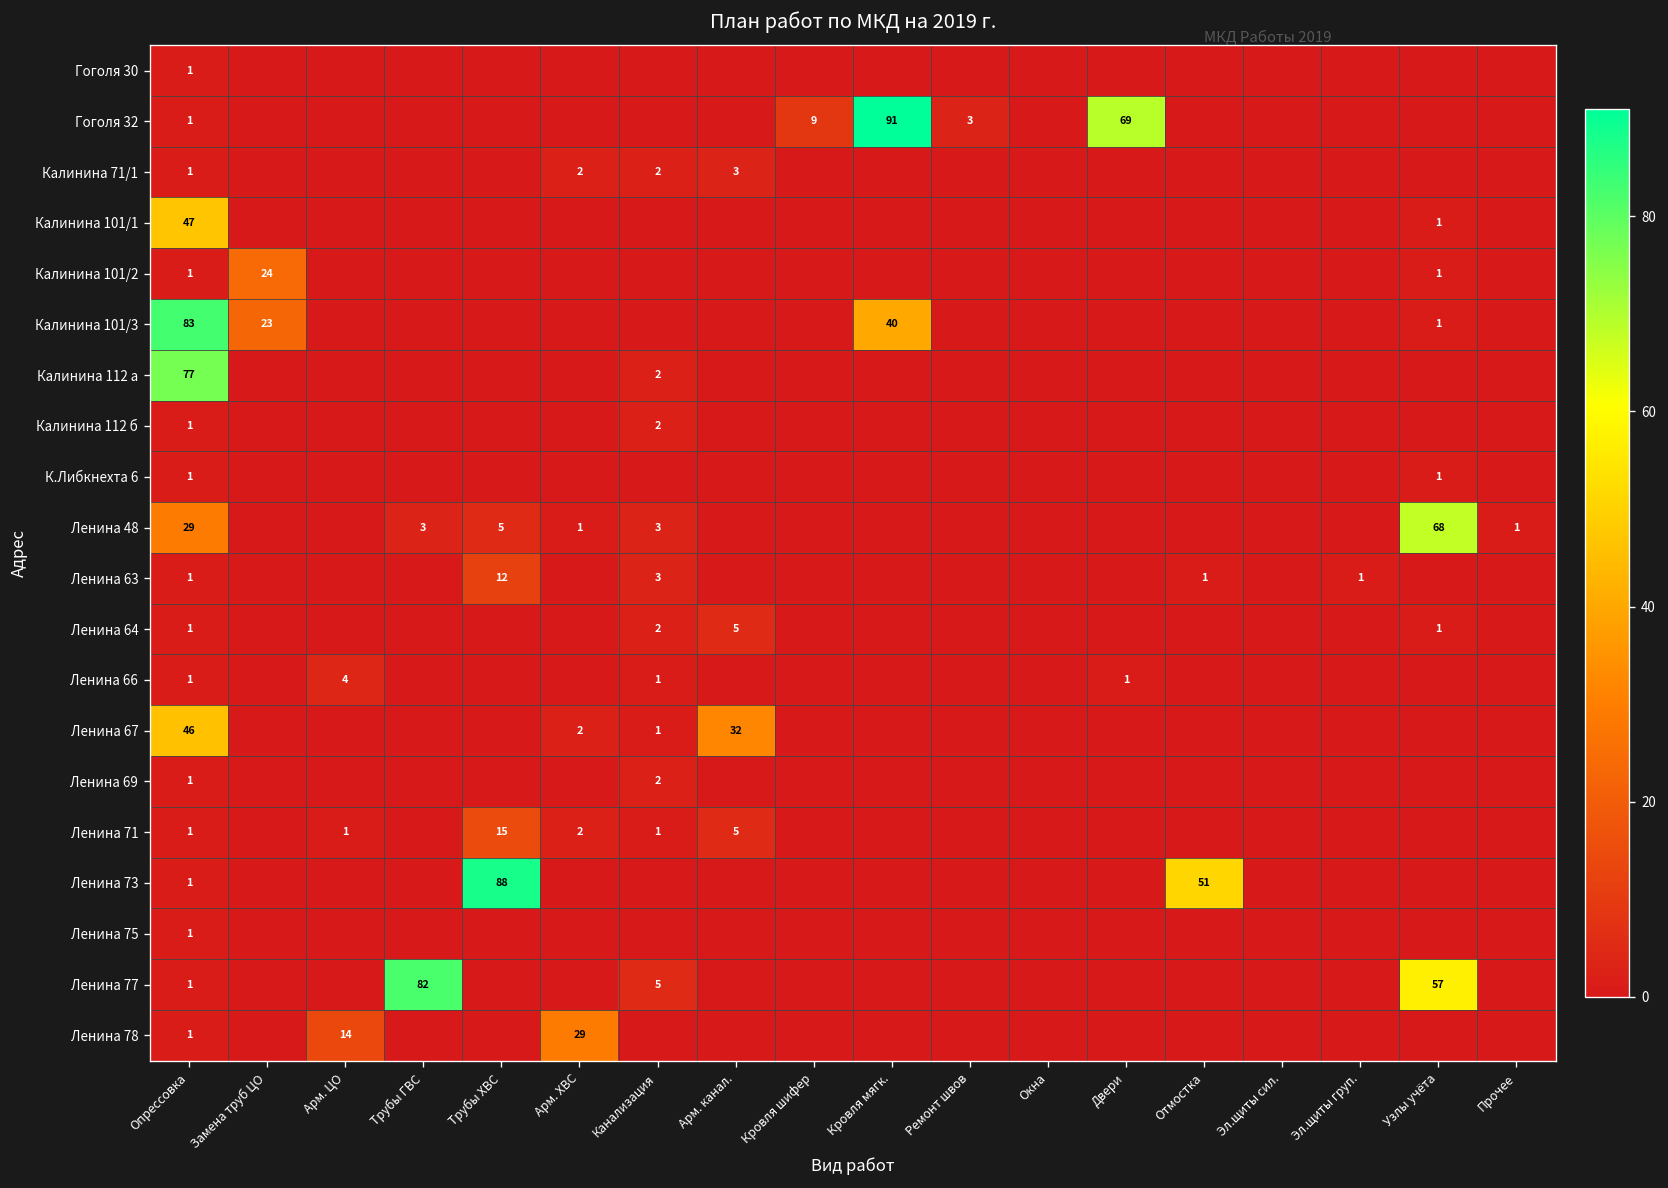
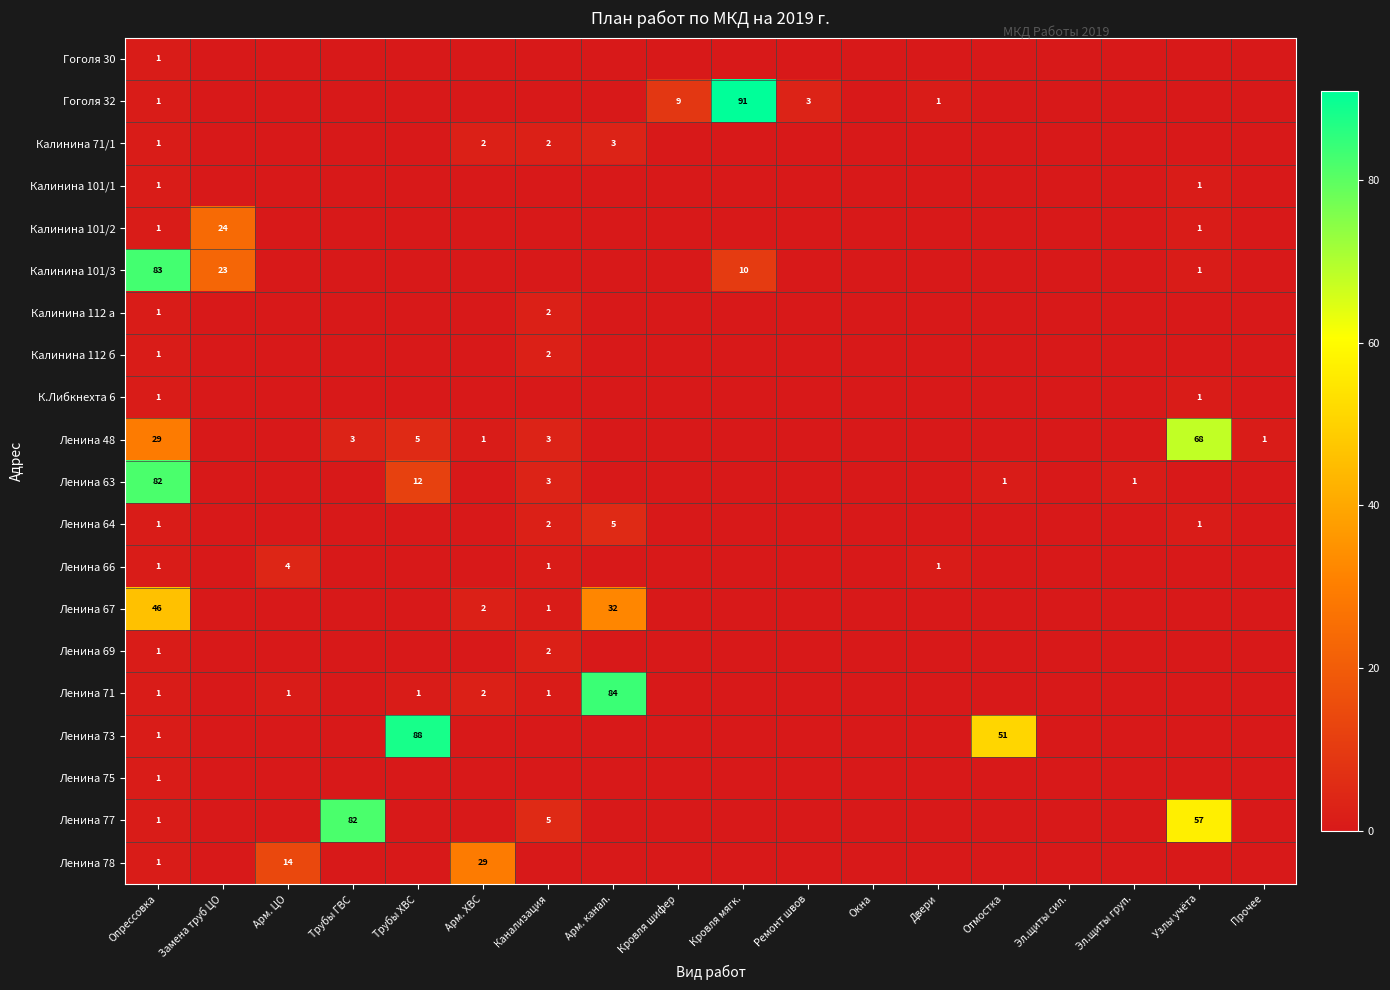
Гоголя 32, Двери: 69 -> 1
Калинина 101/1, Опрессовка: 47 -> 1
Калинина 101/3, Кровля мягк.: 40 -> 10
Калинина 112 а, Опрессовка: 77 -> 1
Ленина 63, Опрессовка: 1 -> 82
Ленина 71, Трубы ХВС: 15 -> 1
Ленина 71, Арм. канал.: 5 -> 84
